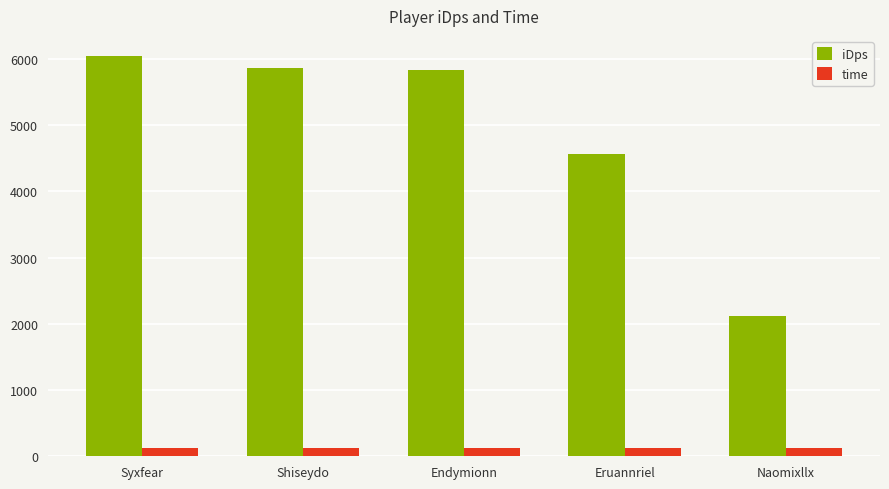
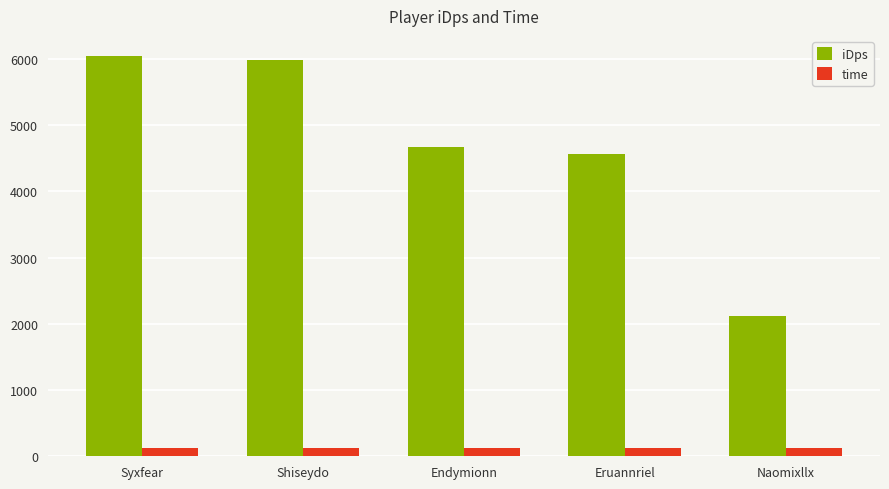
iDps, Shiseydo: 5900 -> 6000
iDps, Endymionn: 5800 -> 4700
